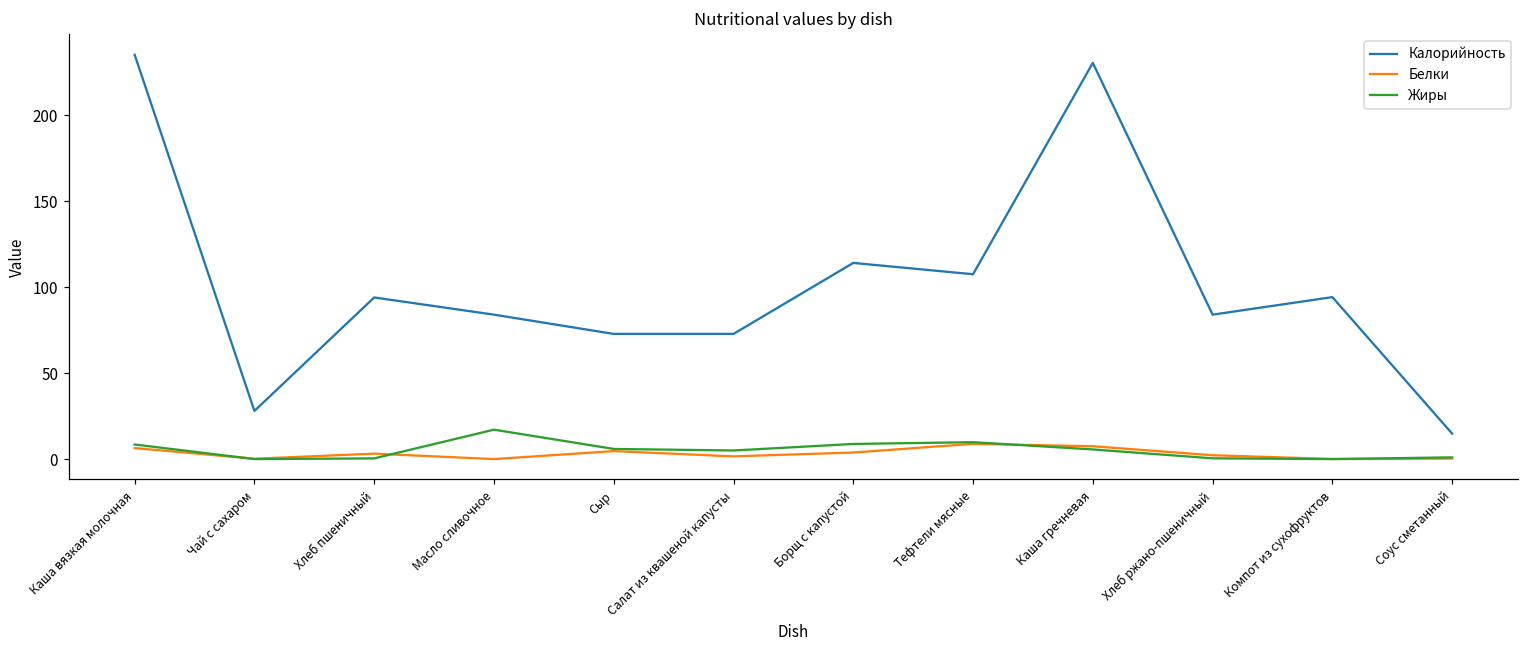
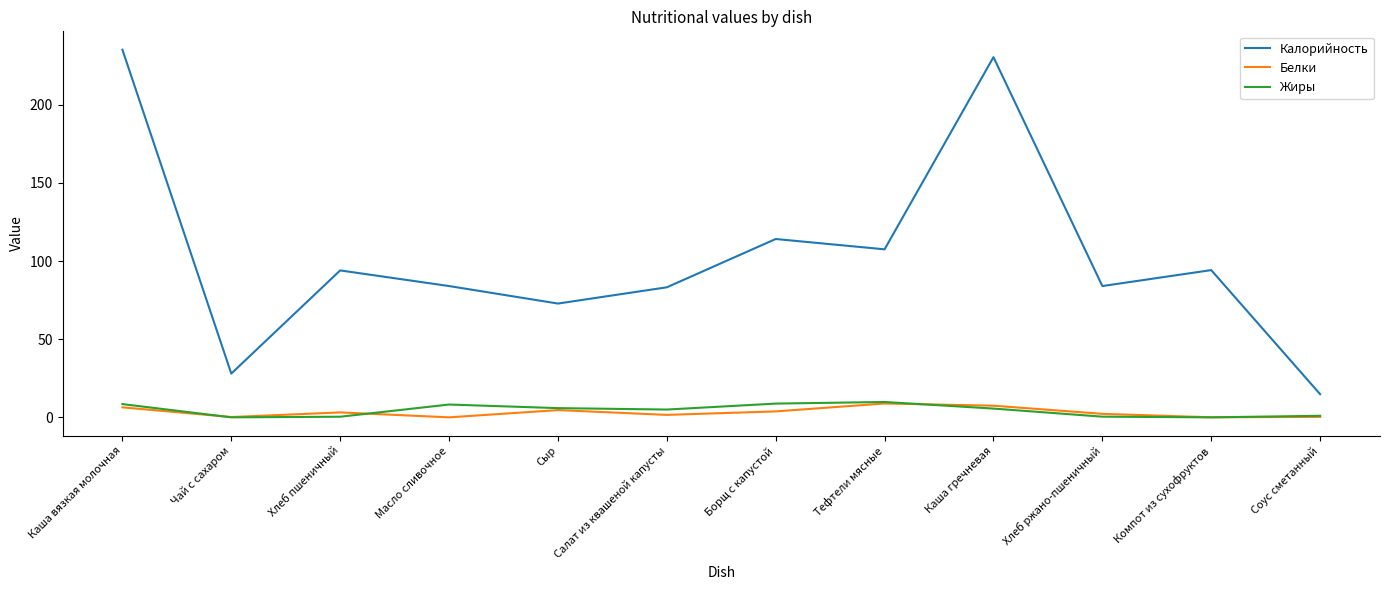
Жиры, Масло сливочное: 17 -> 8
Калорийность, Салат из квашеной капусты: 73 -> 83
